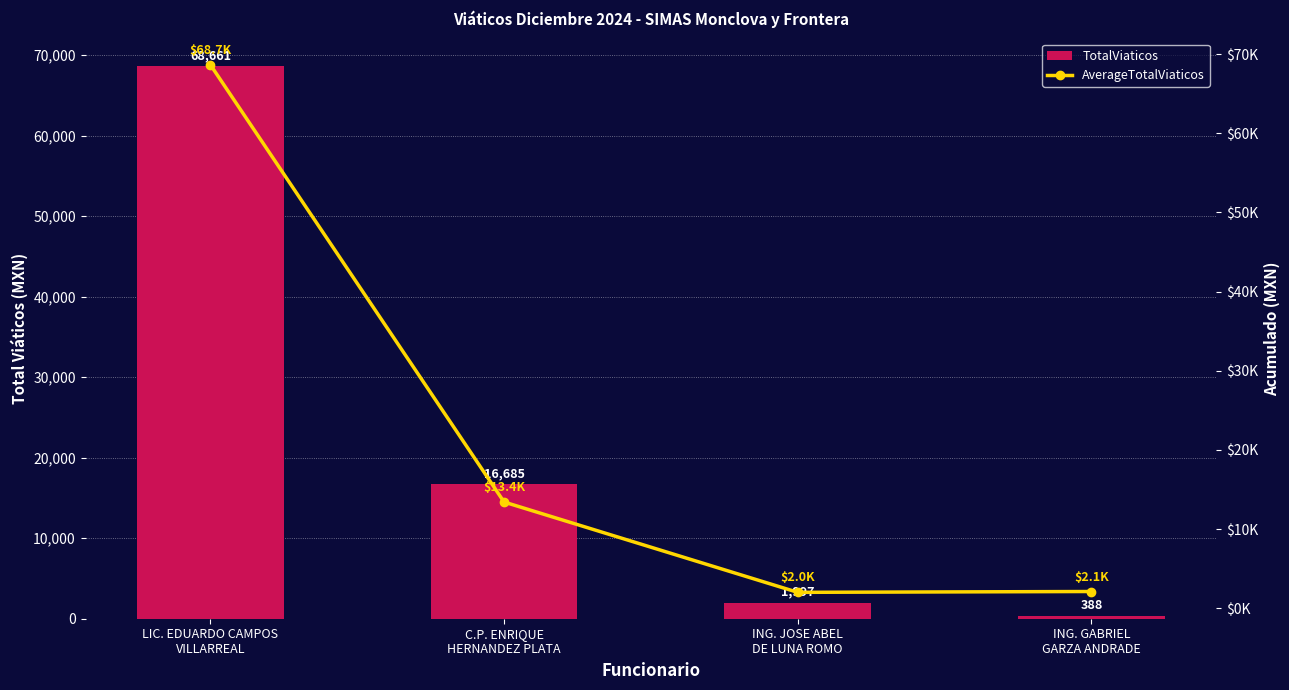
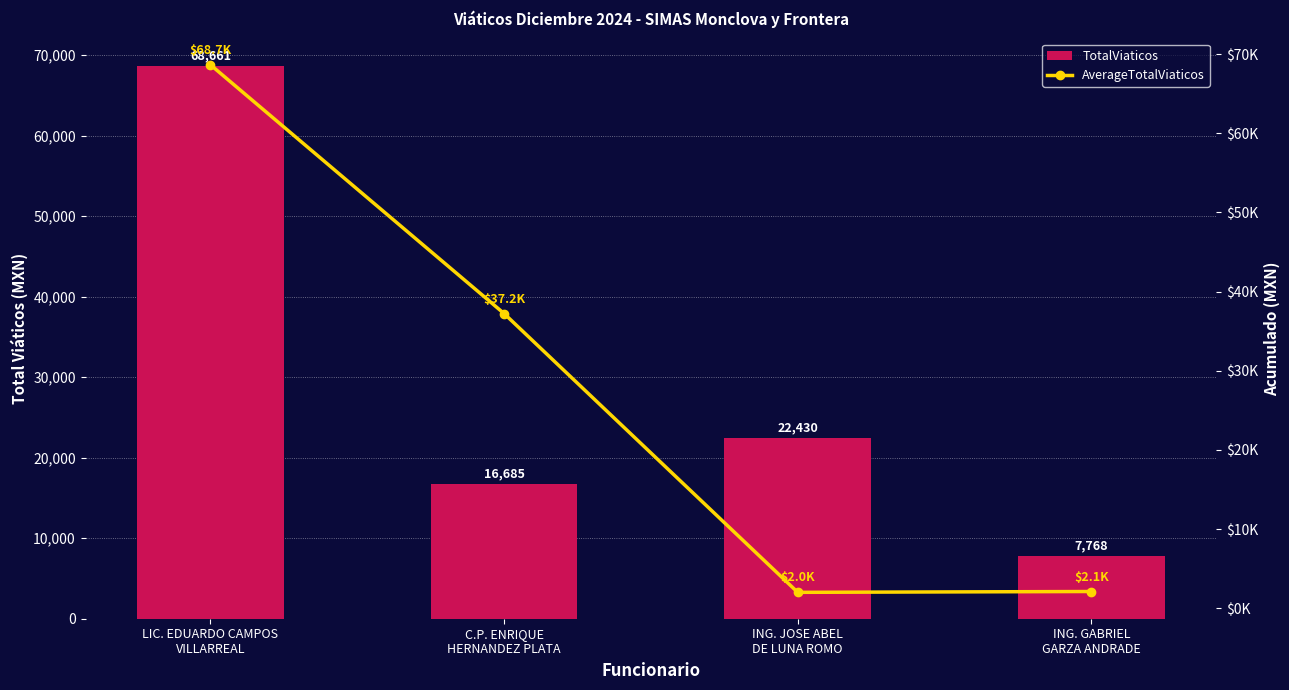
TotalViaticos, ING. JOSE ABEL DE LUNA ROMO: 1,997 -> 22,430
TotalViaticos, ING. GABRIEL GARZA ANDRADE: 388 -> 7,768
AverageTotalViaticos, C.P. ENRIQUE HERNANDEZ PLATA: $13.4K -> $37.2K
